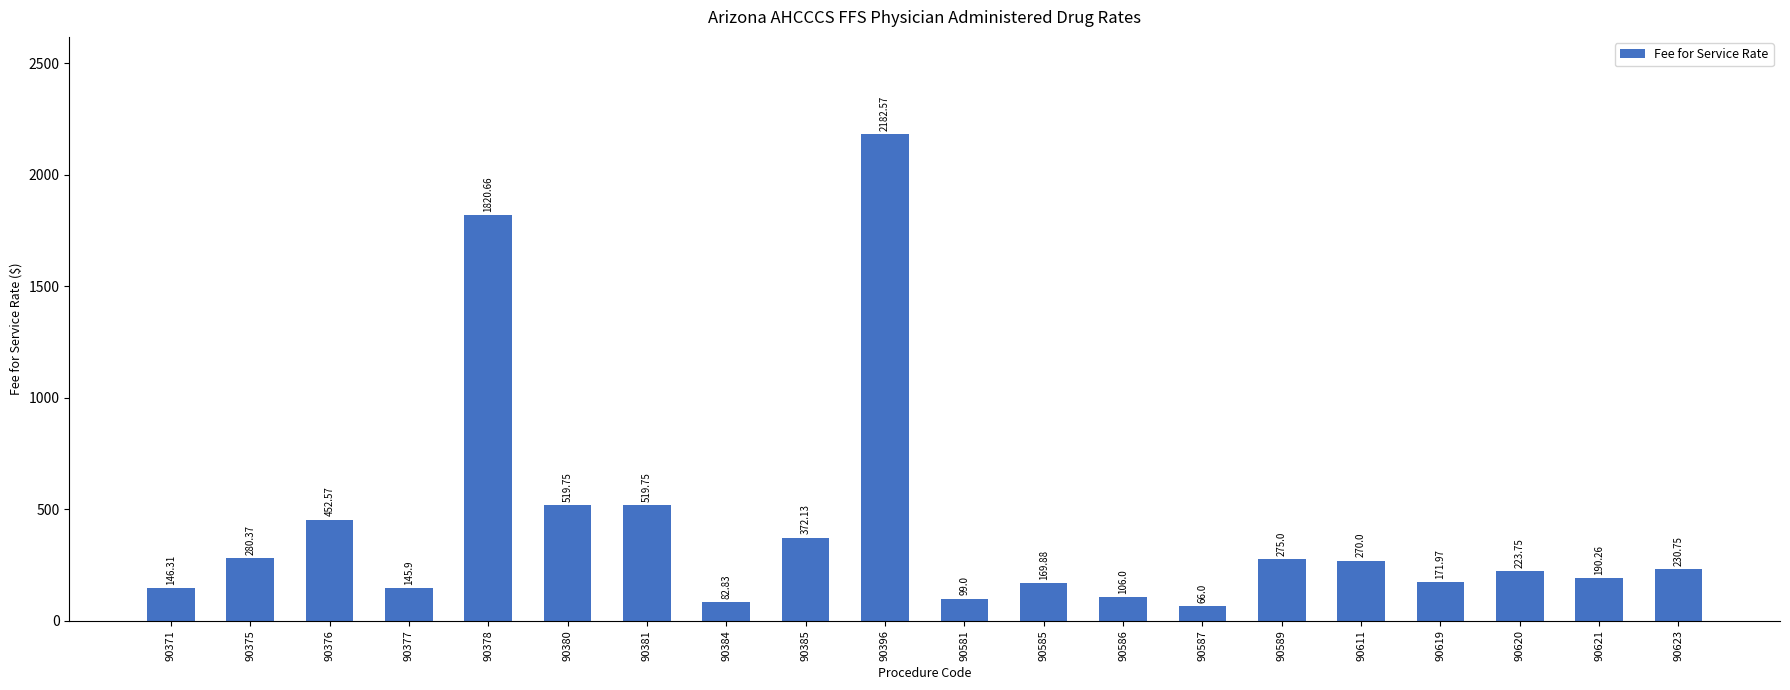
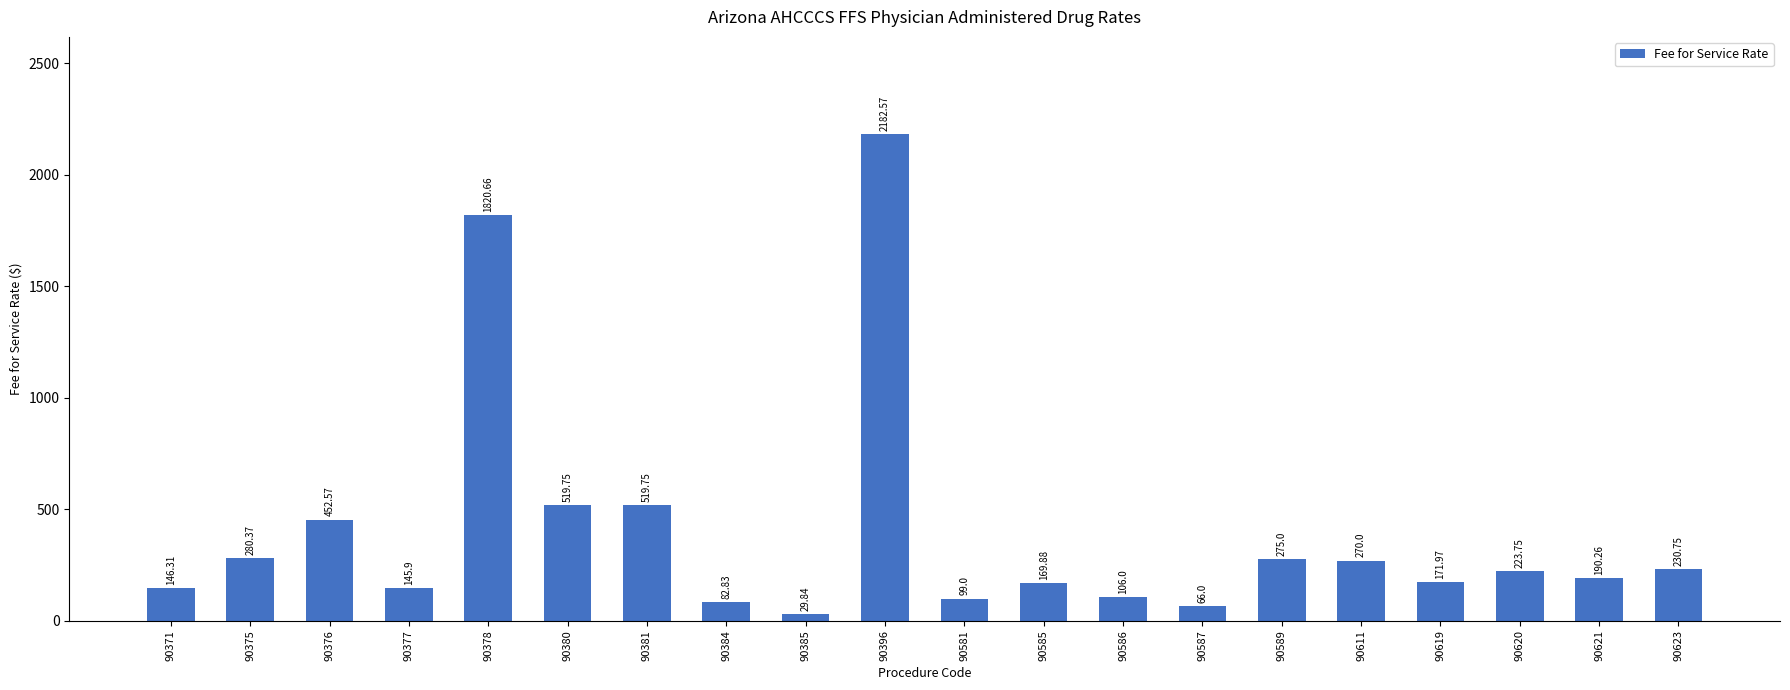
90385: 372.13 -> 29.84
